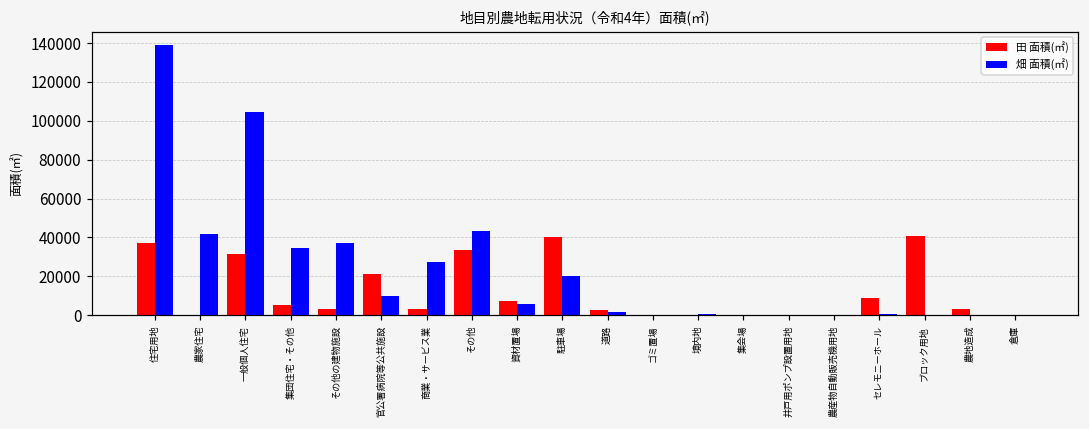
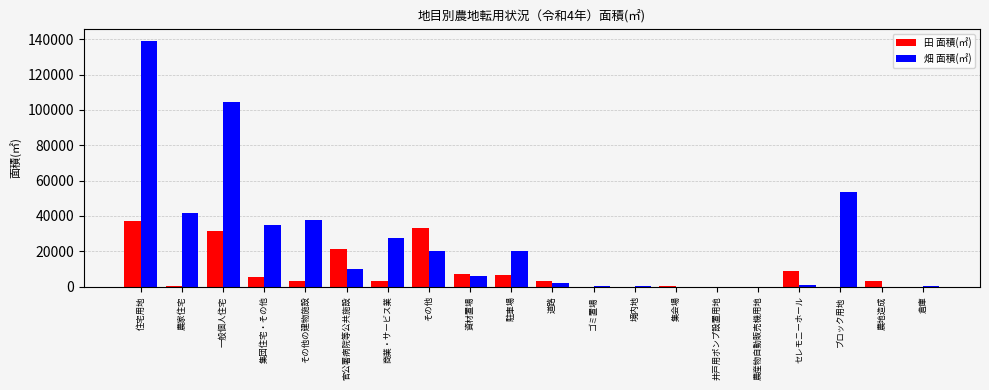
畑 面積(㎡), その他: 43000 -> 20000
田 面積(㎡), 駐車場: 40000 -> 6000
田 面積(㎡), ブロック用地: 41000 -> 0
畑 面積(㎡), ブロック用地: 0 -> 54000
